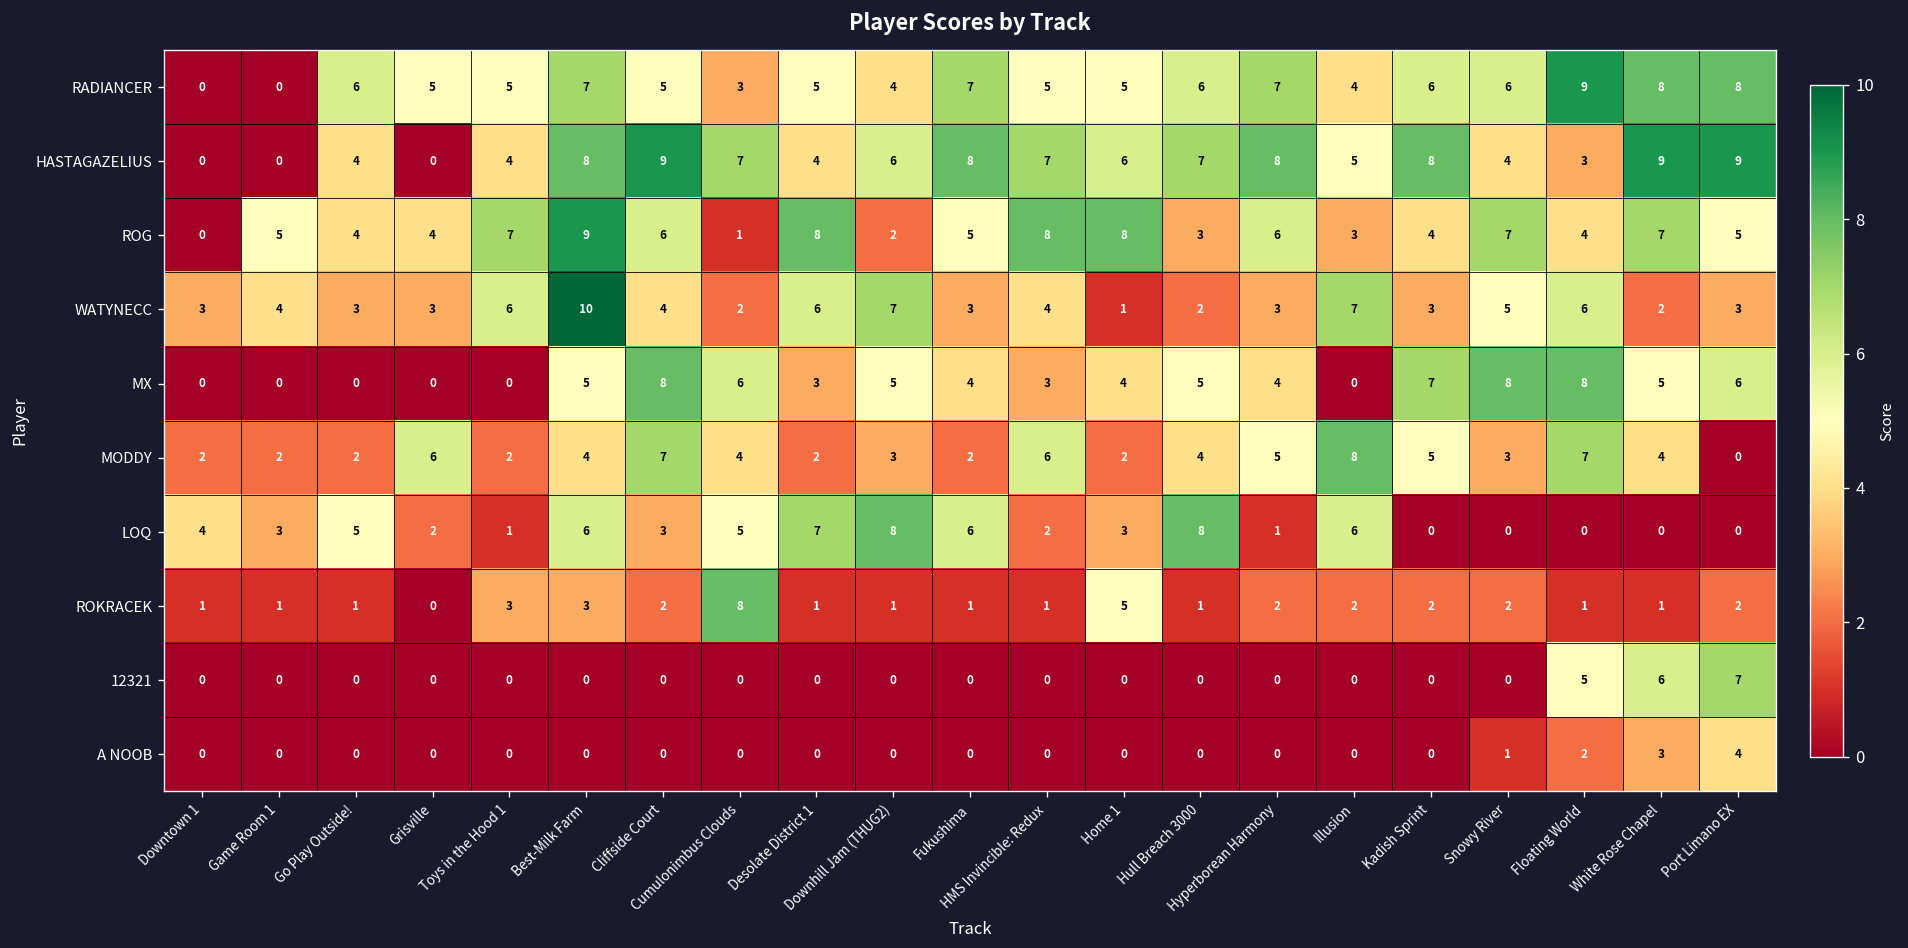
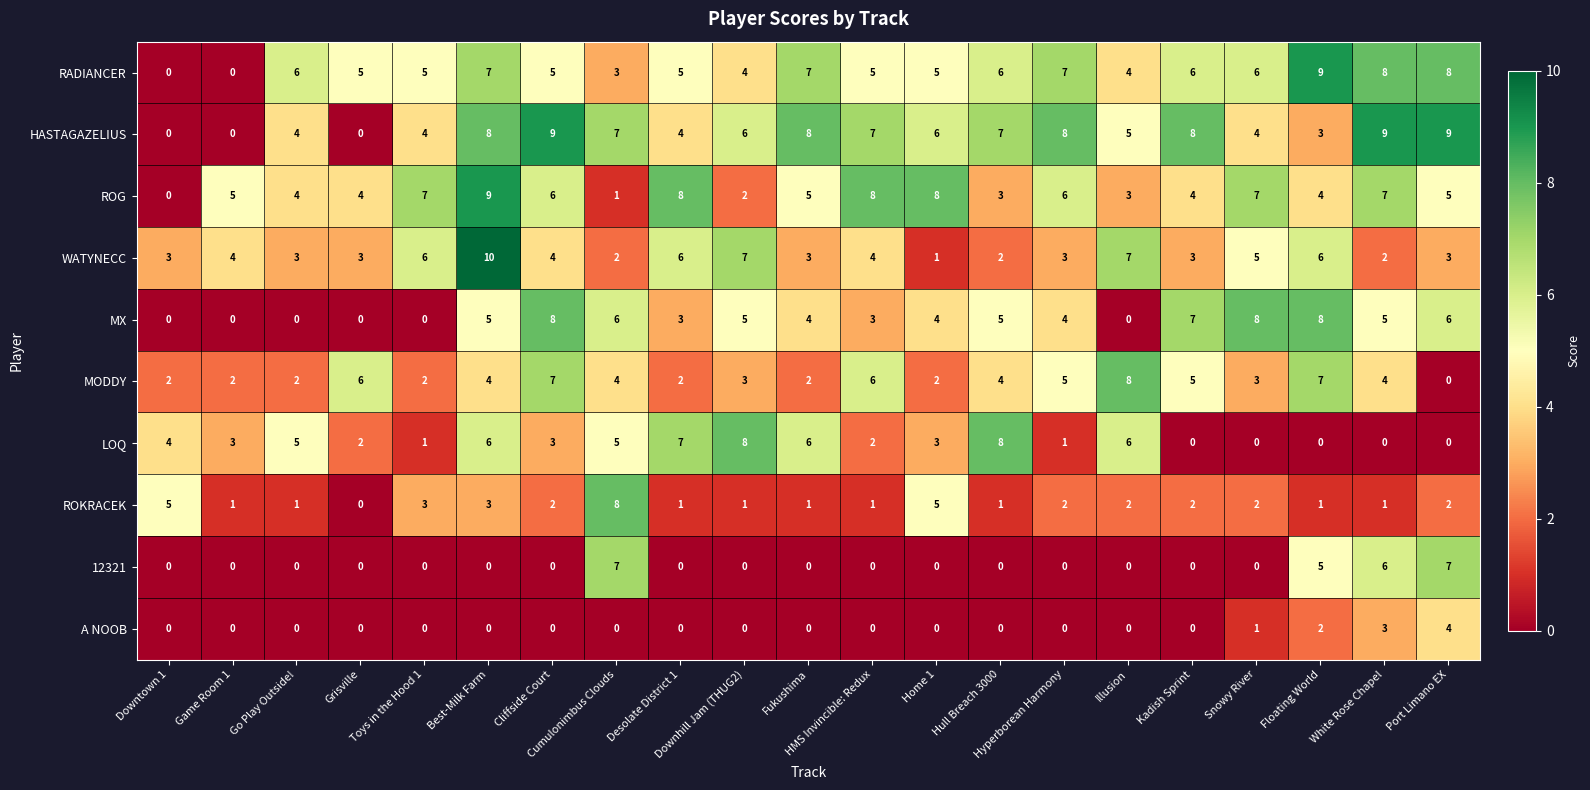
ROKRACEK, Downtown 1: 1 -> 5
12321, Cumulonimbus Clouds: 0 -> 7
